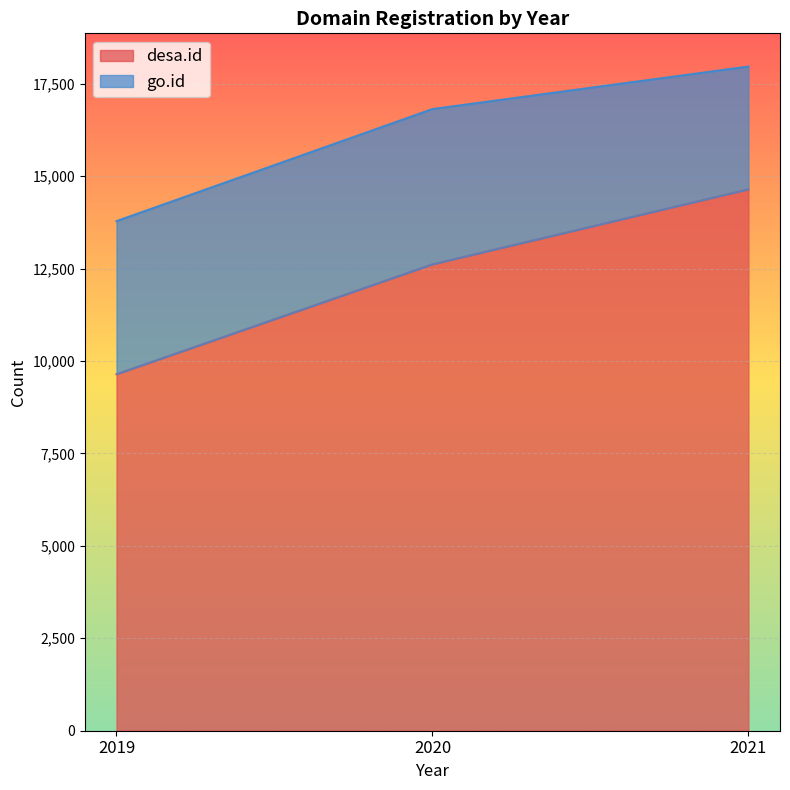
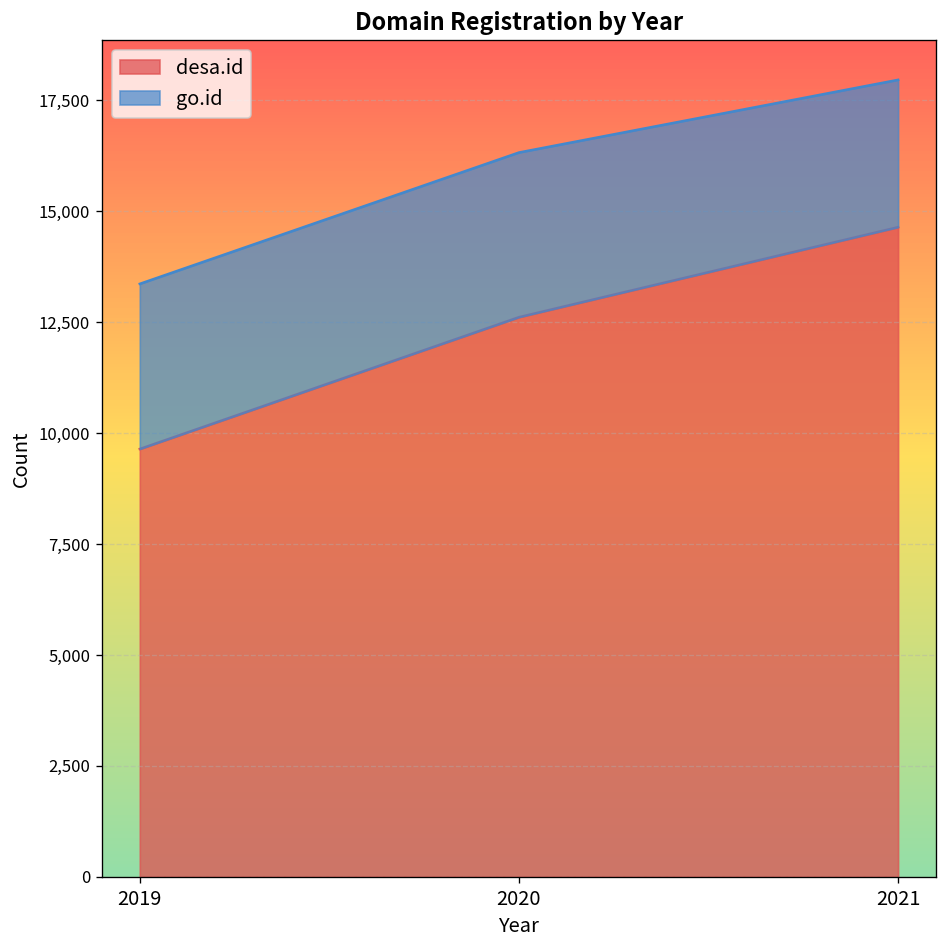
go.id, 2019: 4,100 -> 3,700
go.id, 2020: 4,200 -> 3,700
